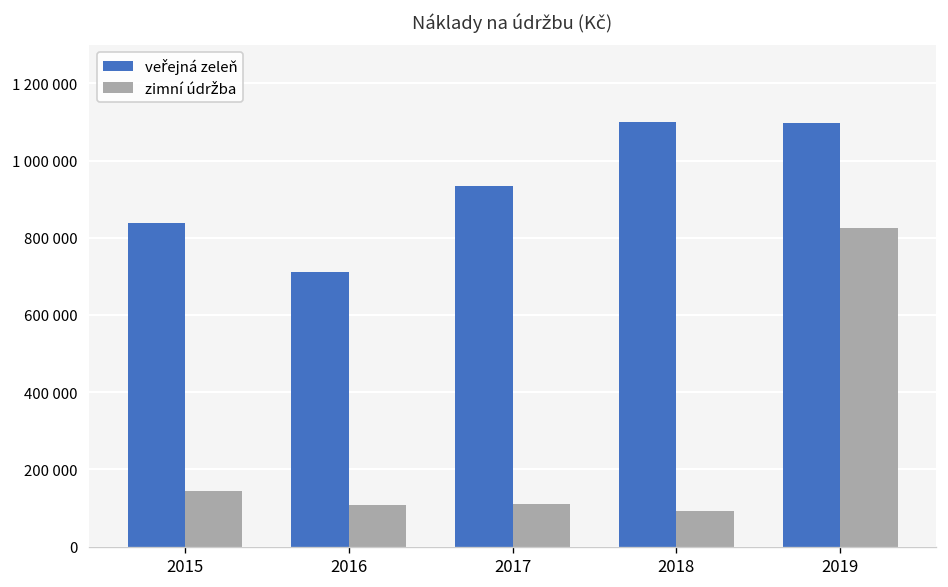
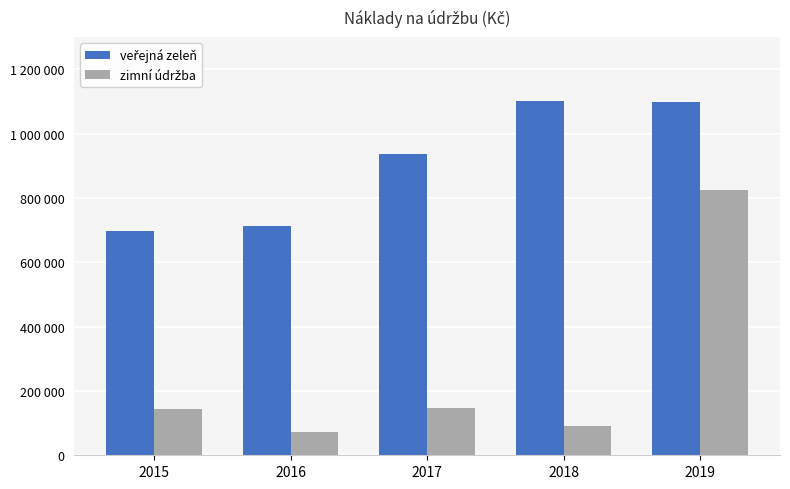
veřejná zeleň, 2015: 840000 -> 700000
zimní údržba, 2016: 110000 -> 70000
zimní údržba, 2017: 110000 -> 150000
